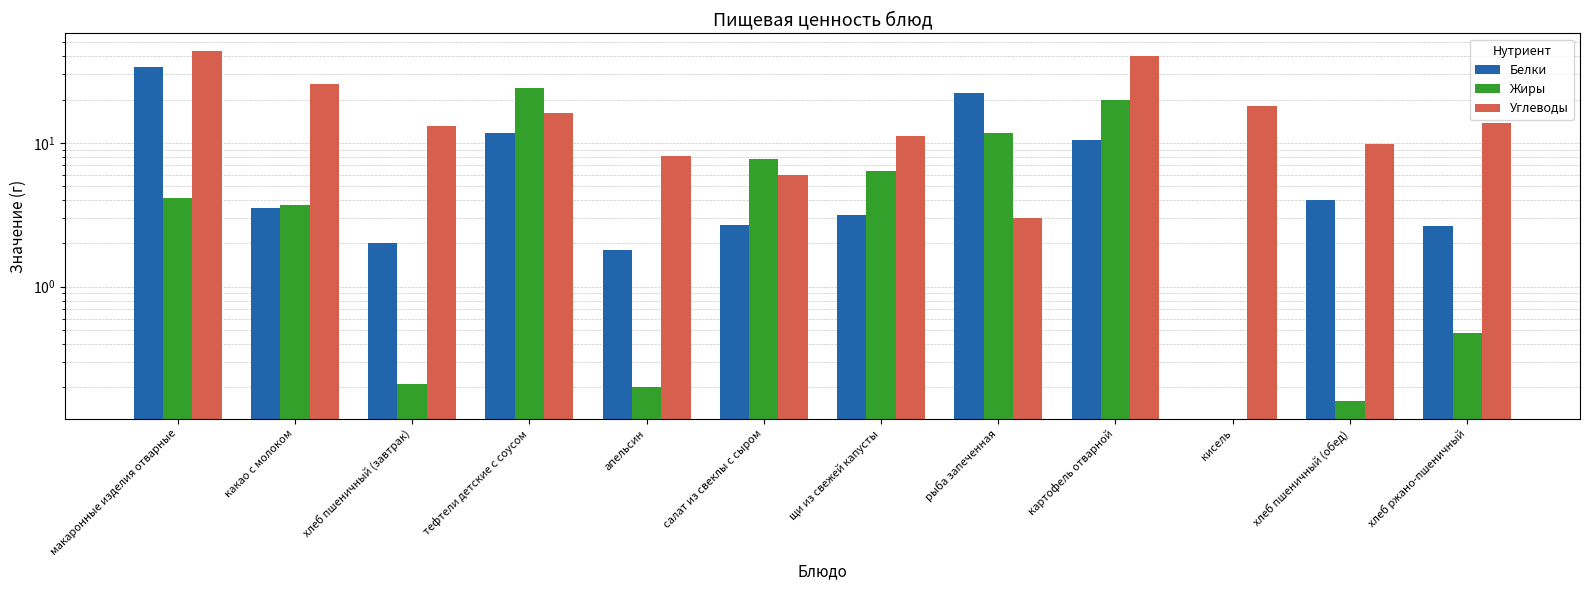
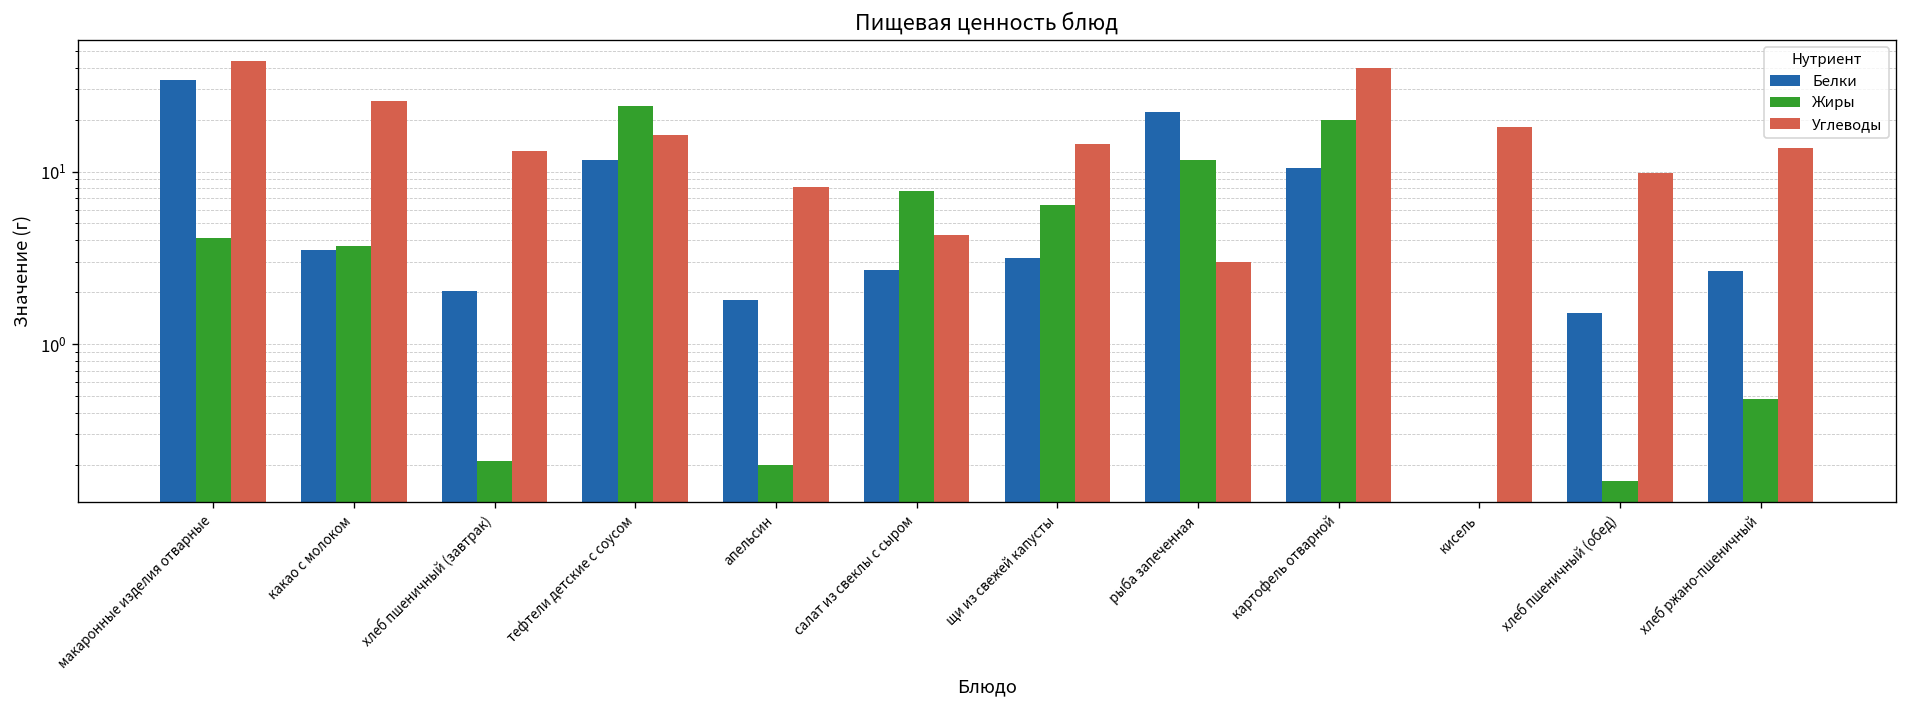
Углеводы, салат из свеклы с сыром: 6.0 -> 4.3
Углеводы, щи из свежей капусты: 11 -> 14
Белки, хлеб пшеничный (обед): 4.0 -> 1.5
